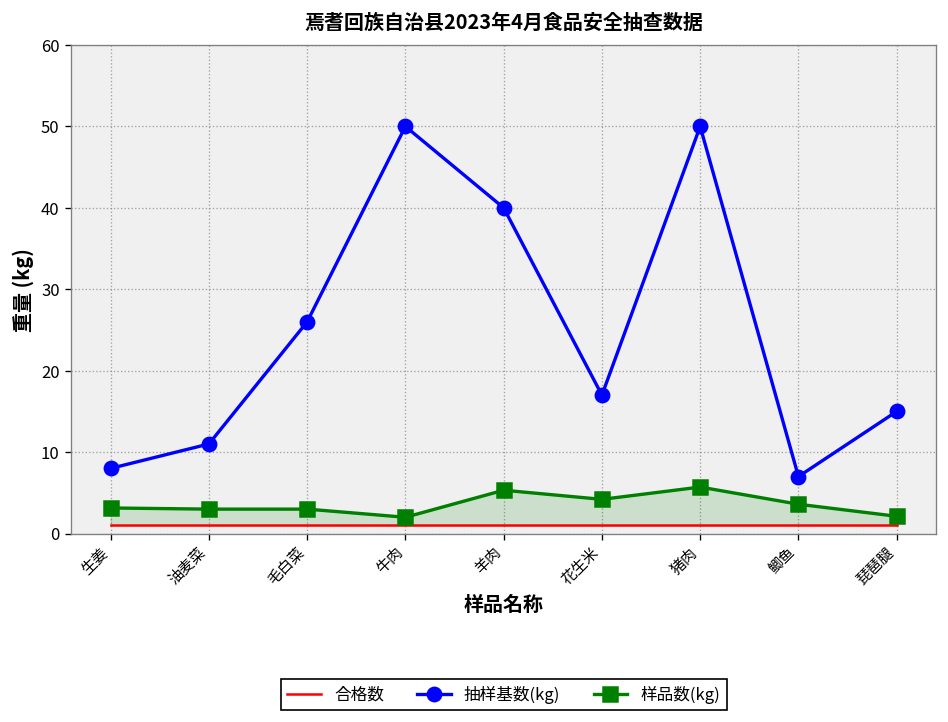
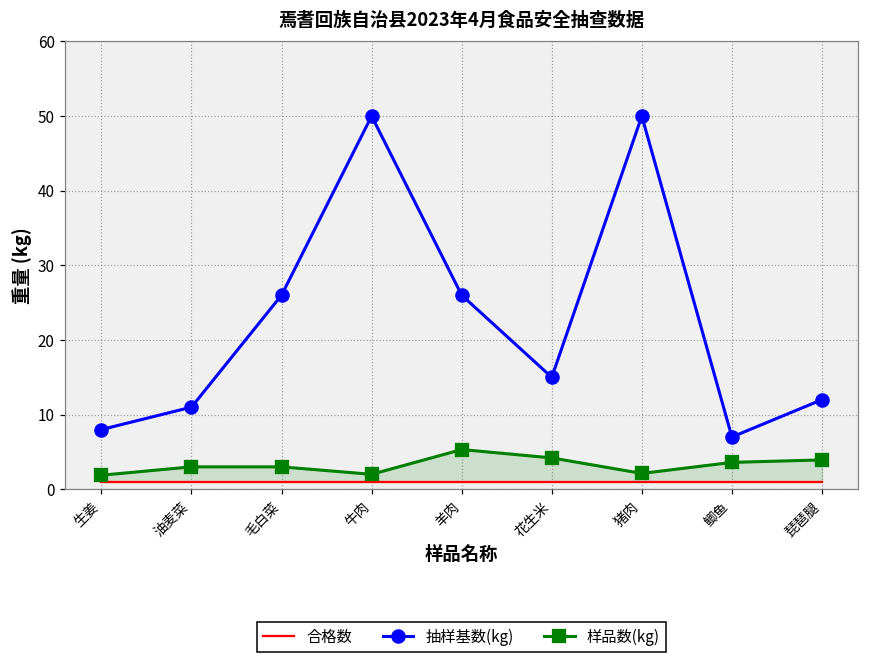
样品数(kg), 生姜: 3 -> 2
抽样基数(kg), 羊肉: 40 -> 26
抽样基数(kg), 花生米: 17 -> 15
样品数(kg), 猪肉: 6 -> 2
抽样基数(kg), 琵琶腿: 15 -> 12
样品数(kg), 琵琶腿: 2 -> 4
